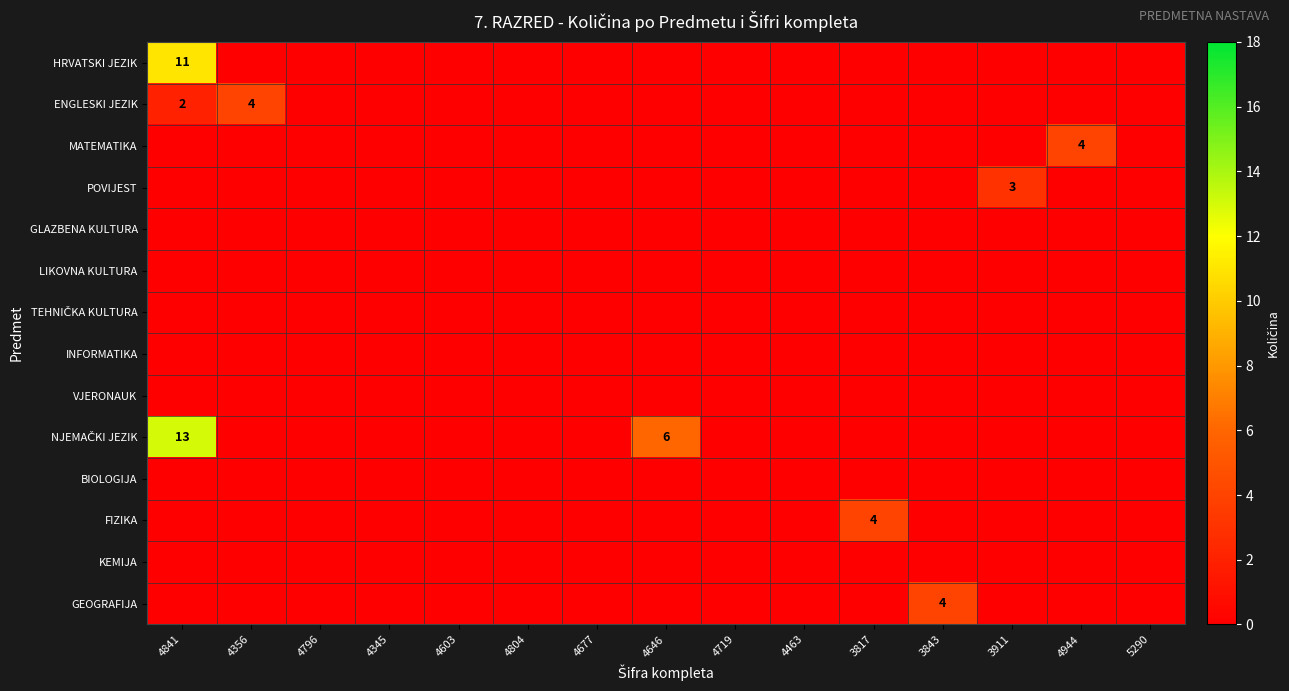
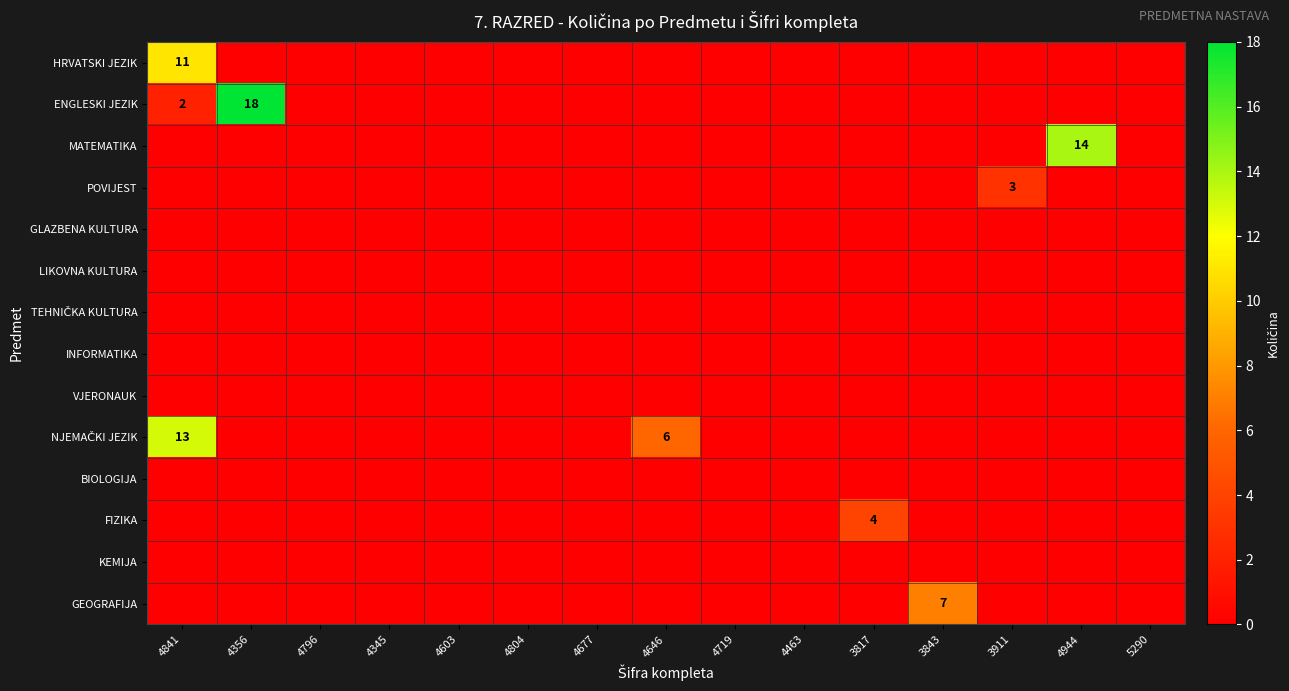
ENGLESKI JEZIK, 4356: 4 -> 18
MATEMATIKA, 4944: 4 -> 14
GEOGRAFIJA, 3843: 4 -> 7
